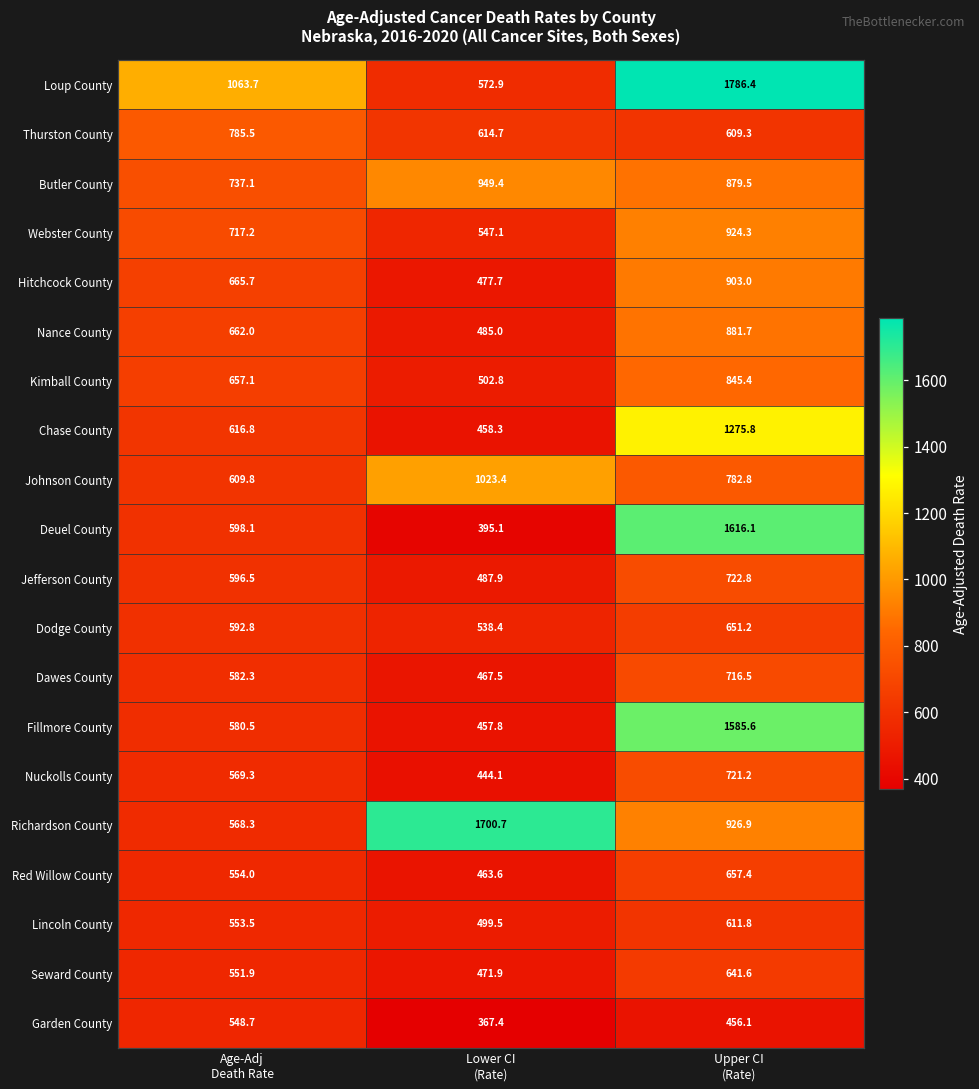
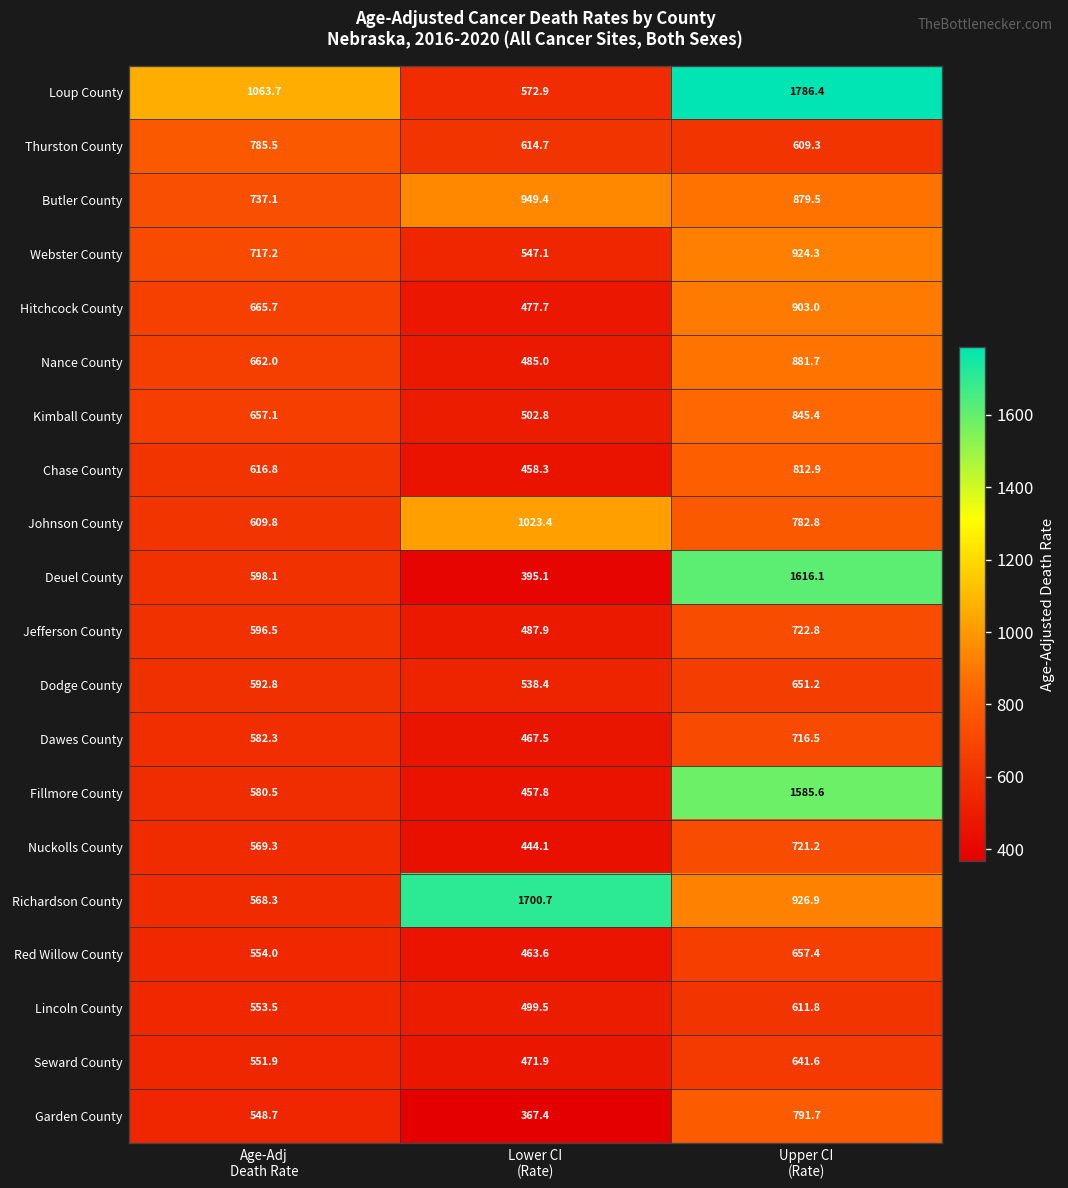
Chase County, Upper CI (Rate): 1275.8 -> 812.9
Garden County, Upper CI (Rate): 456.1 -> 791.7
